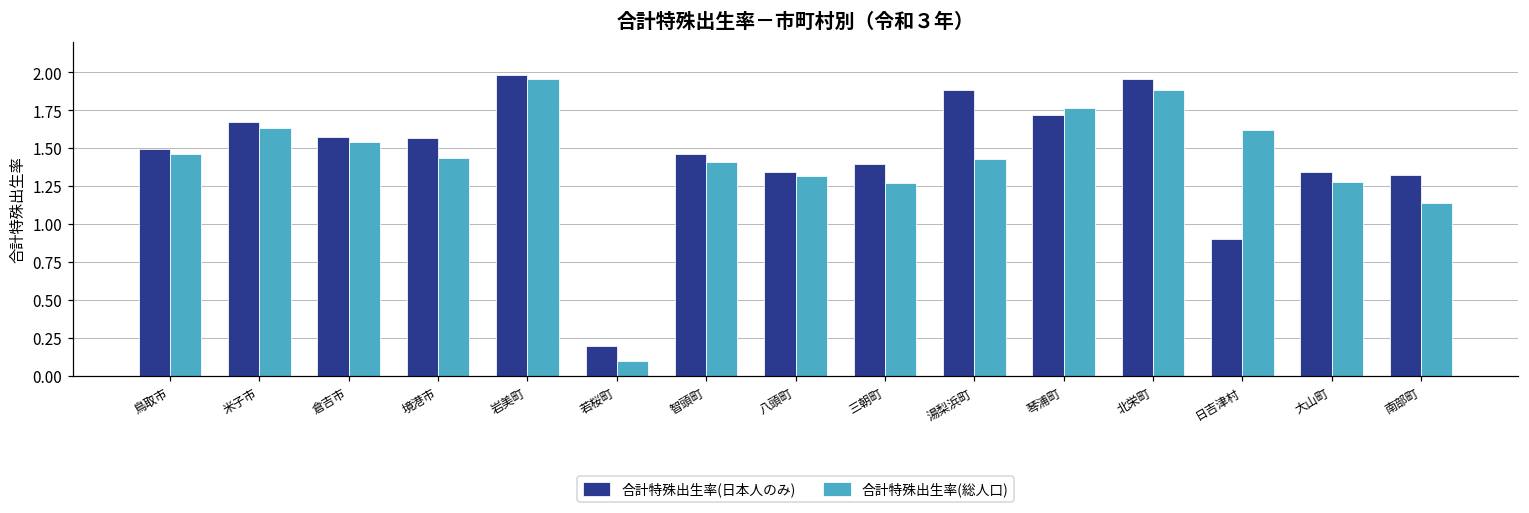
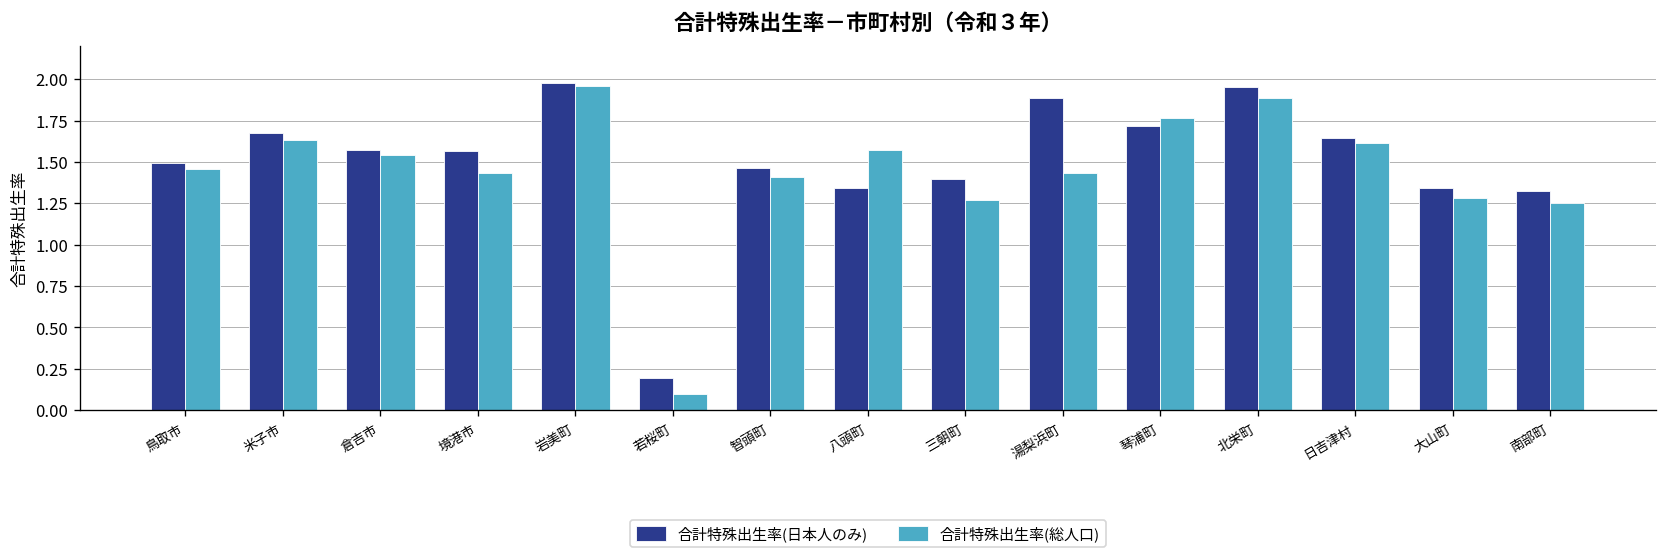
合計特殊出生率(総人口), 八頭町: 1.31 -> 1.57
合計特殊出生率(日本人のみ), 日吉津村: 0.90 -> 1.64
合計特殊出生率(総人口), 南部町: 1.14 -> 1.25
